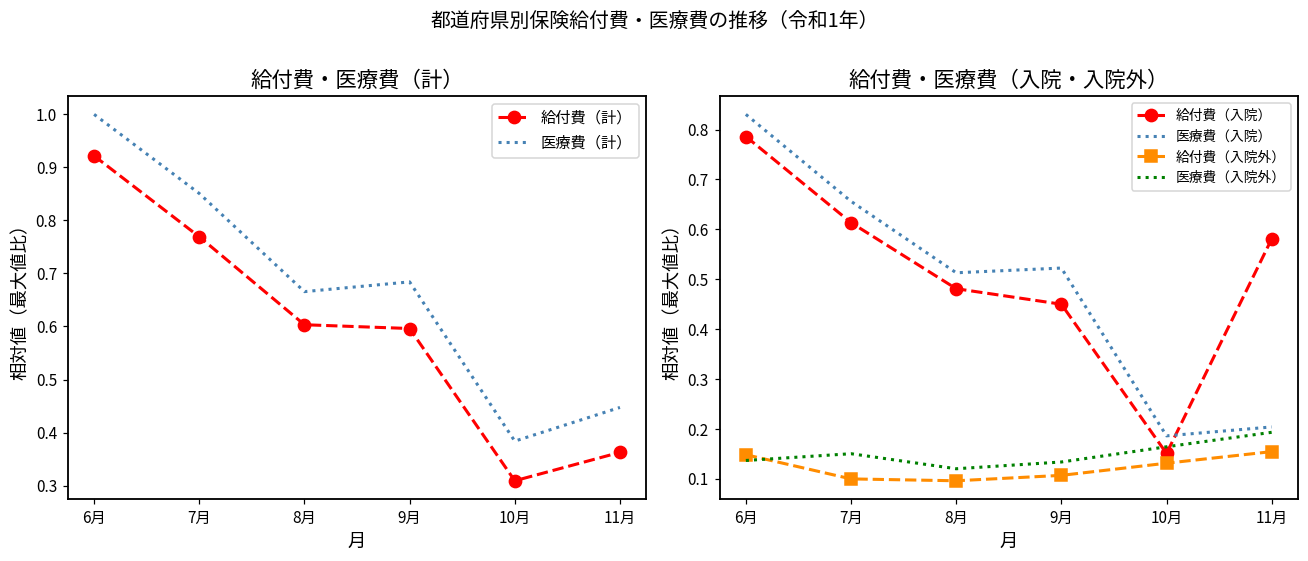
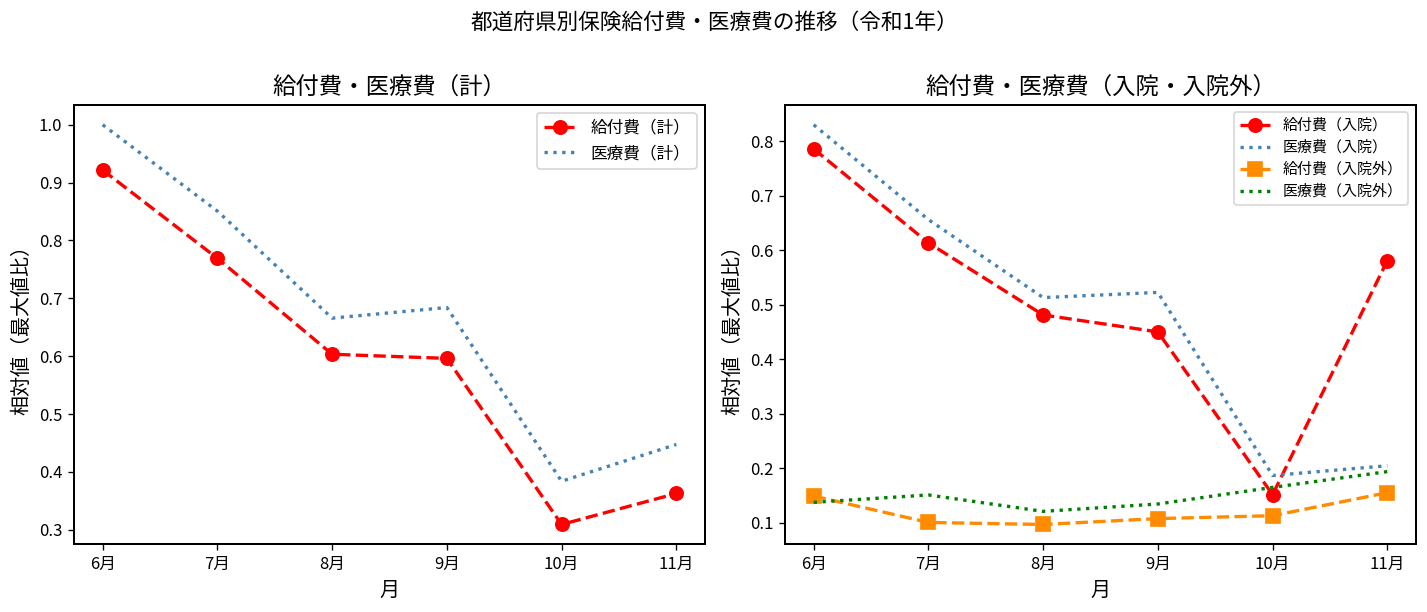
給付費・医療費（入院・入院外）, 給付費（入院外）, 10月: 0.13 -> 0.11
